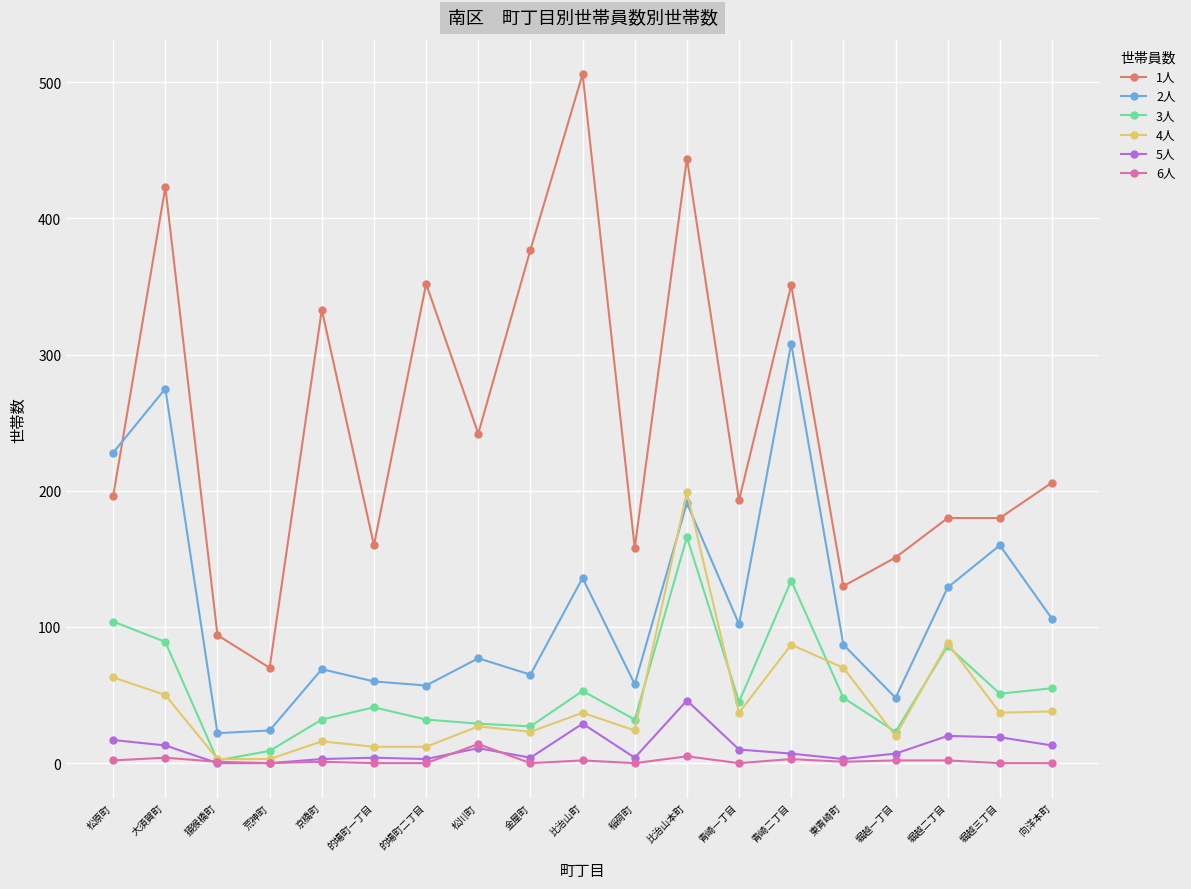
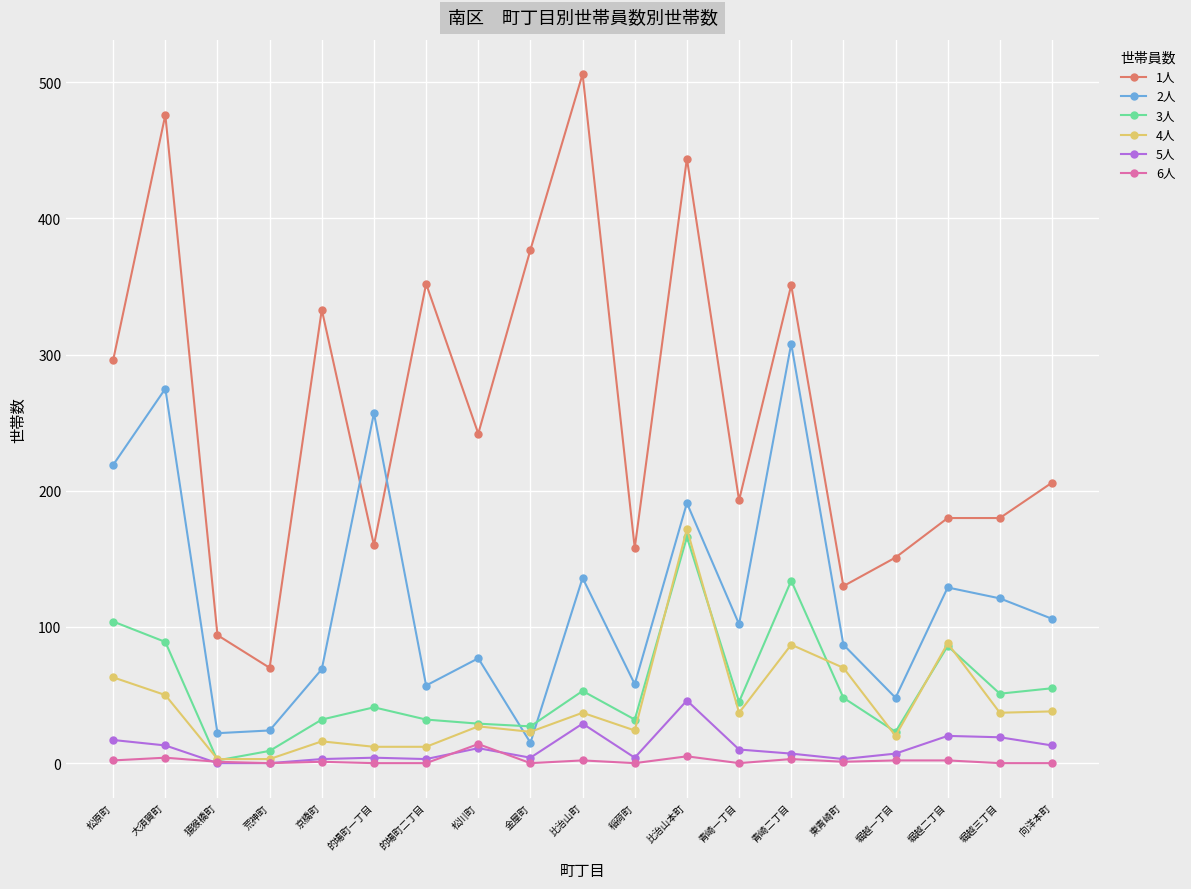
1人, 松原町: 196 -> 296
2人, 松原町: 228 -> 219
1人, 大須賀町: 423 -> 476
2人, 的場町一丁目: 60 -> 257
2人, 金屋町: 65 -> 15
4人, 比治山本町: 199 -> 172
2人, 堀越三丁目: 160 -> 121
